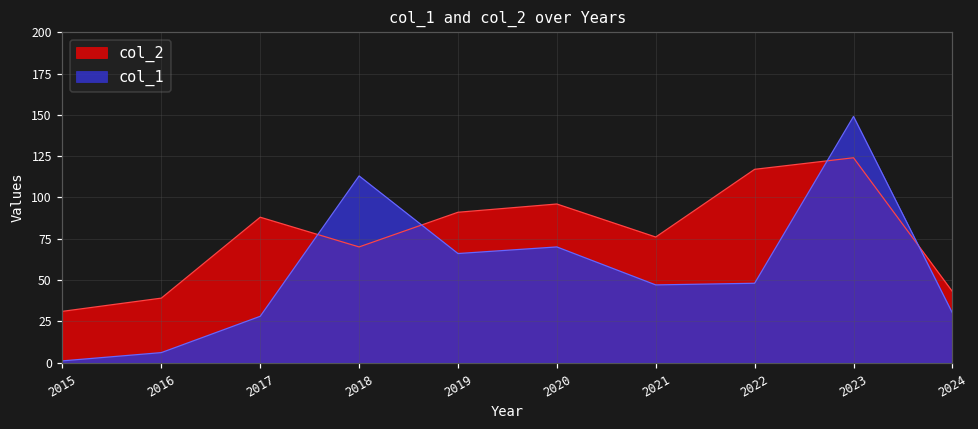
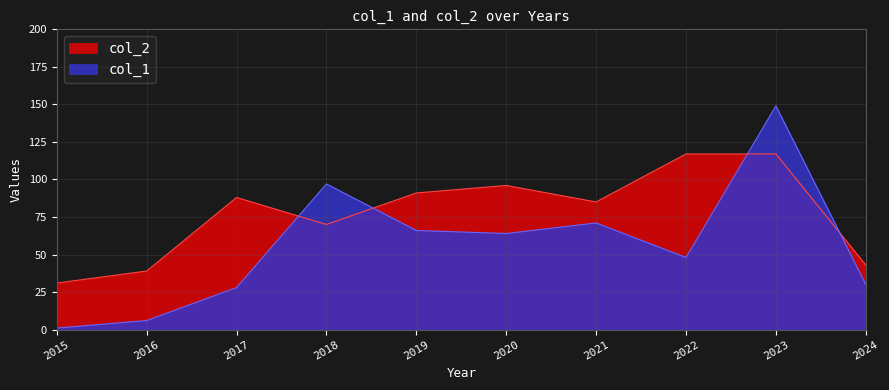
col_1, 2018: 113 -> 97
col_1, 2020: 70 -> 64
col_2, 2021: 76 -> 85
col_1, 2021: 47 -> 71
col_2, 2023: 124 -> 117
